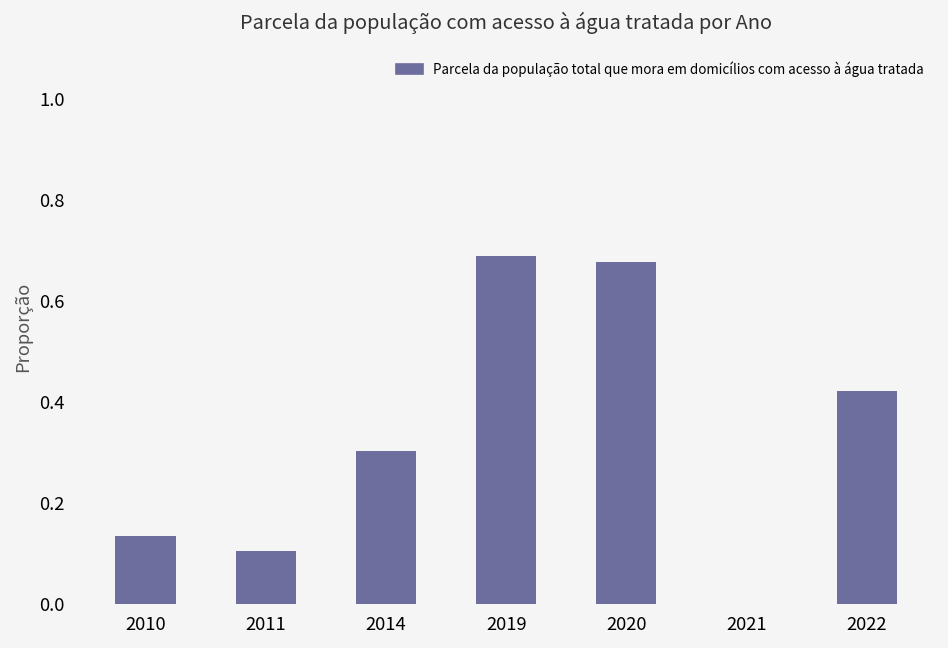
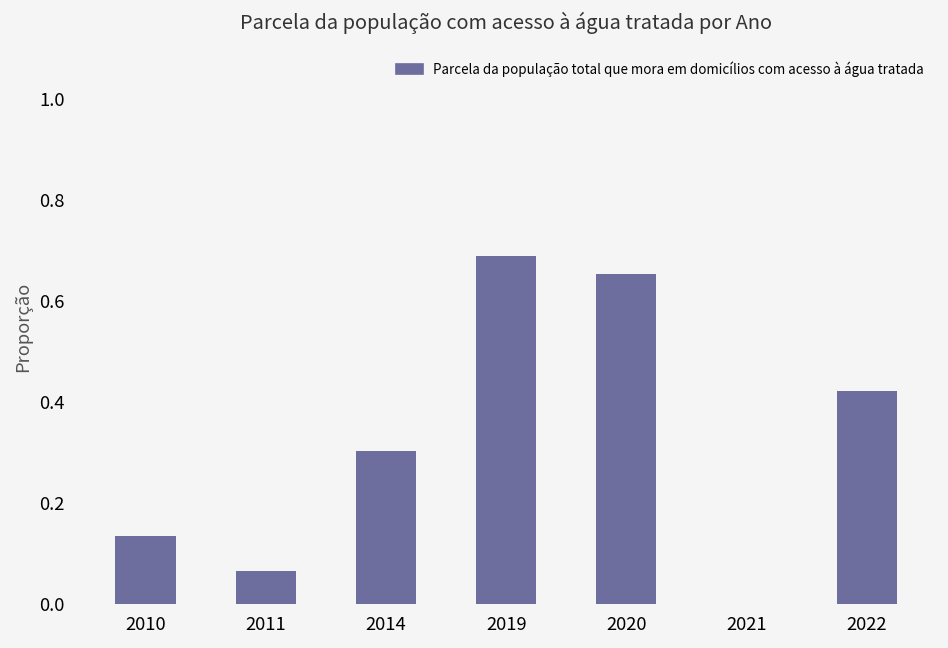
2011: 0.10 -> 0.07
2020: 0.68 -> 0.65
